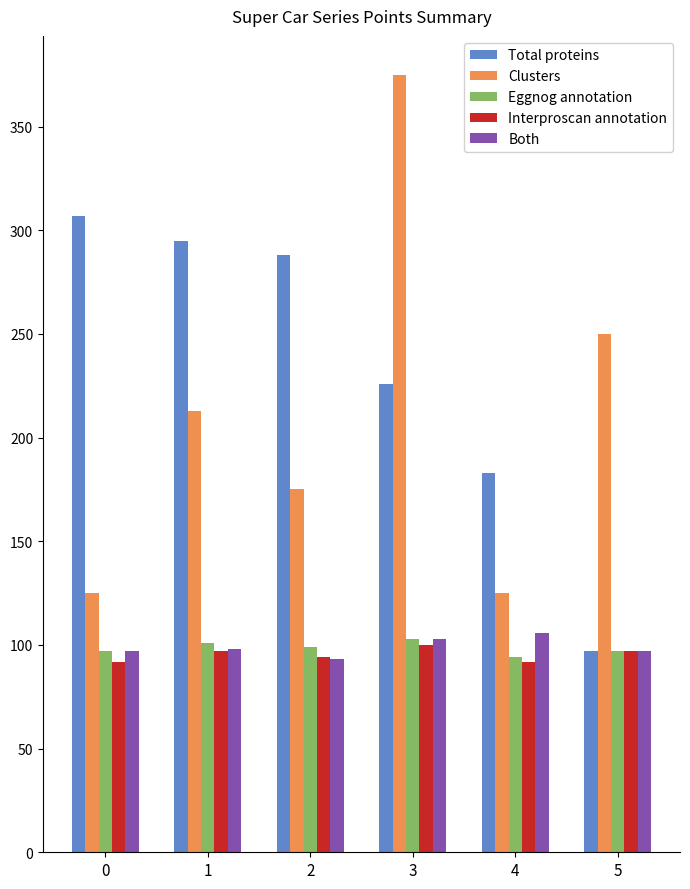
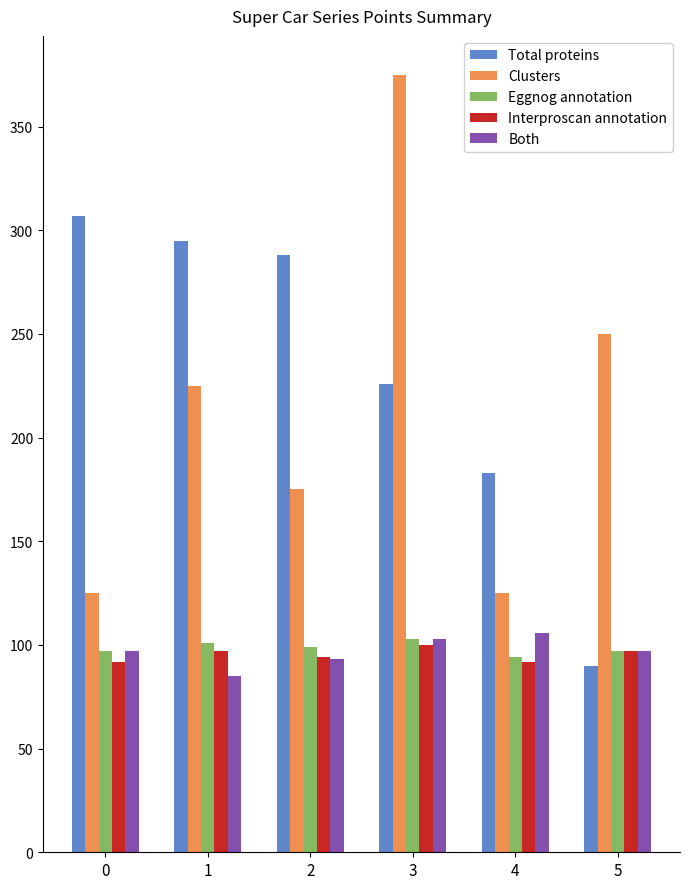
Clusters, 1: 213 -> 225
Both, 1: 98 -> 85
Total proteins, 5: 97 -> 90
